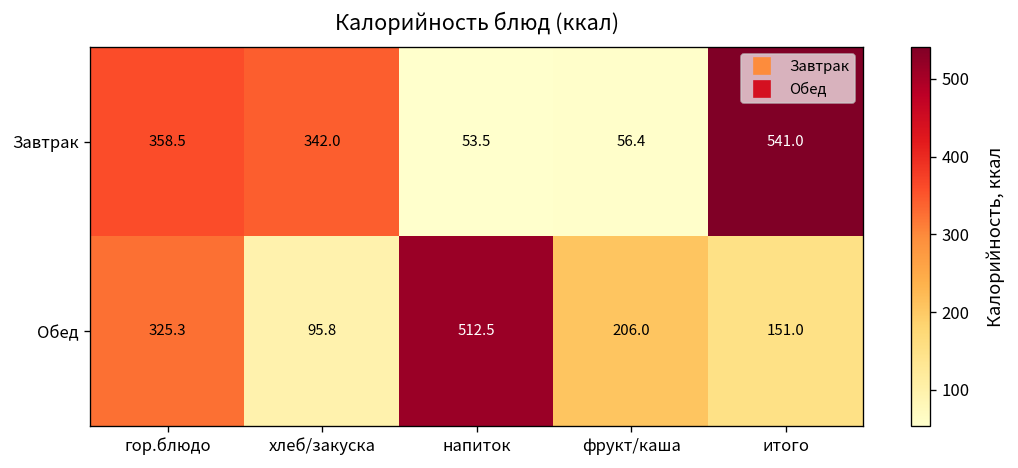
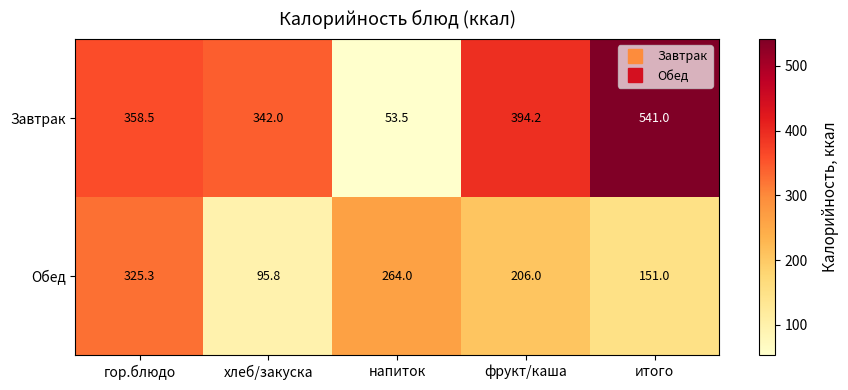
Завтрак, фрукт/каша: 56.4 -> 394.2
Обед, напиток: 512.5 -> 264.0
